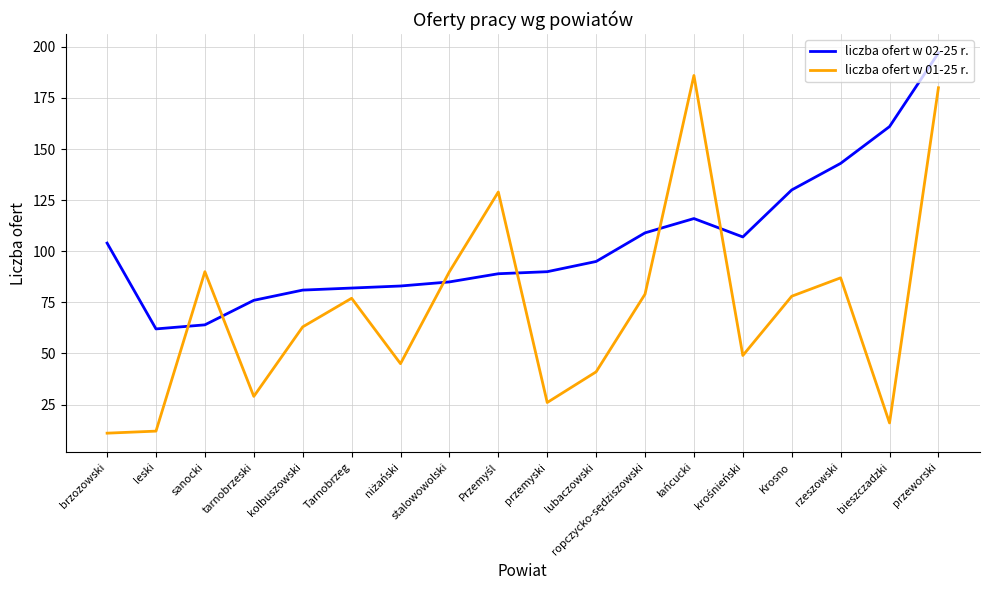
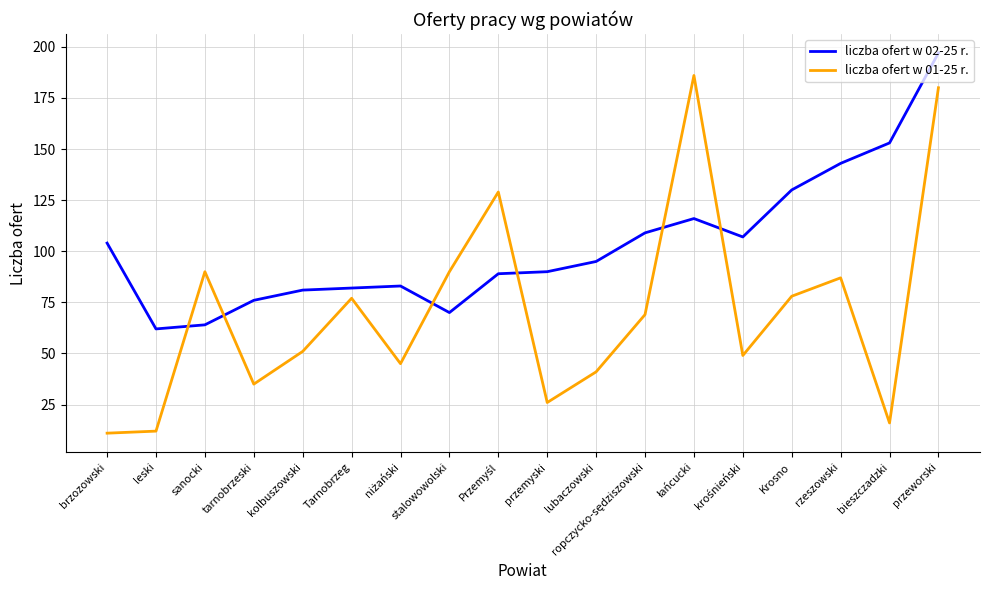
liczba ofert w 01-25 r., tarnobrzeski: 29 -> 35
liczba ofert w 01-25 r., kolbuszowski: 63 -> 51
liczba ofert w 02-25 r., stalowowolski: 85 -> 70
liczba ofert w 01-25 r., ropczycko-sędziszowski: 79 -> 69
liczba ofert w 02-25 r., bieszczadzki: 161 -> 153
